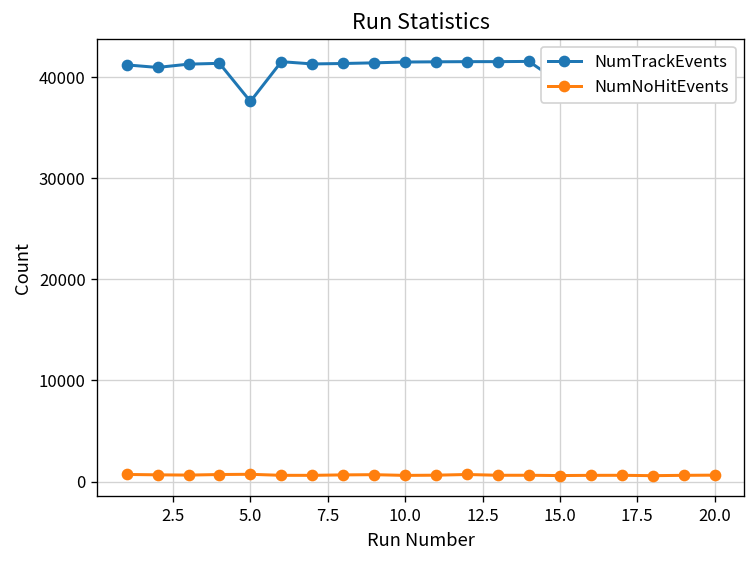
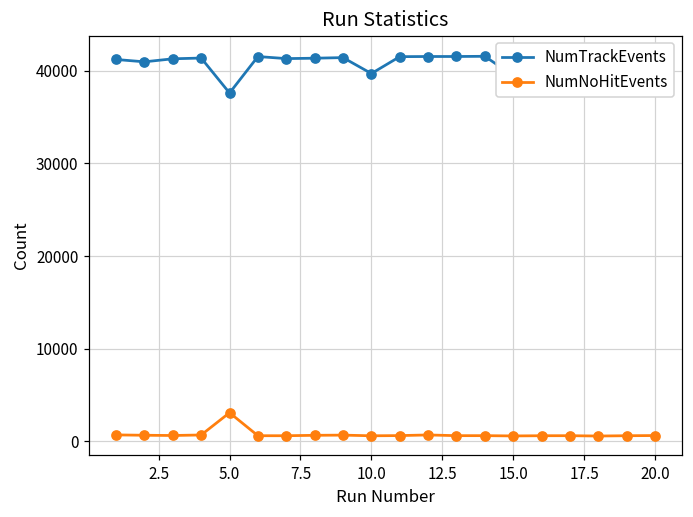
NumNoHitEvents, 5.0: 1000 -> 3000
NumTrackEvents, 10.0: 41000 -> 40000
